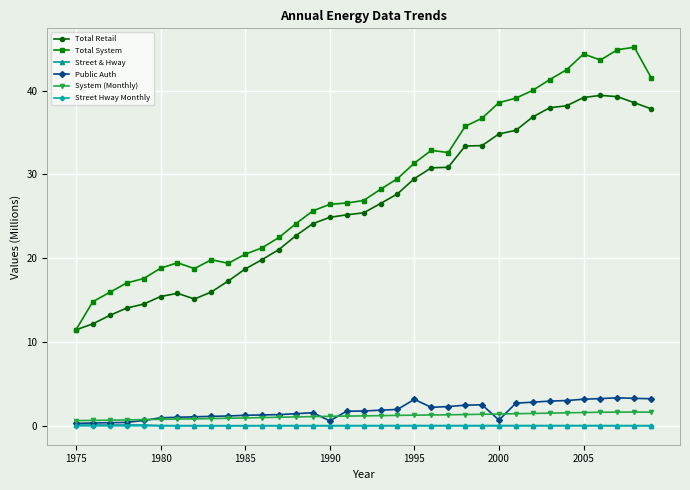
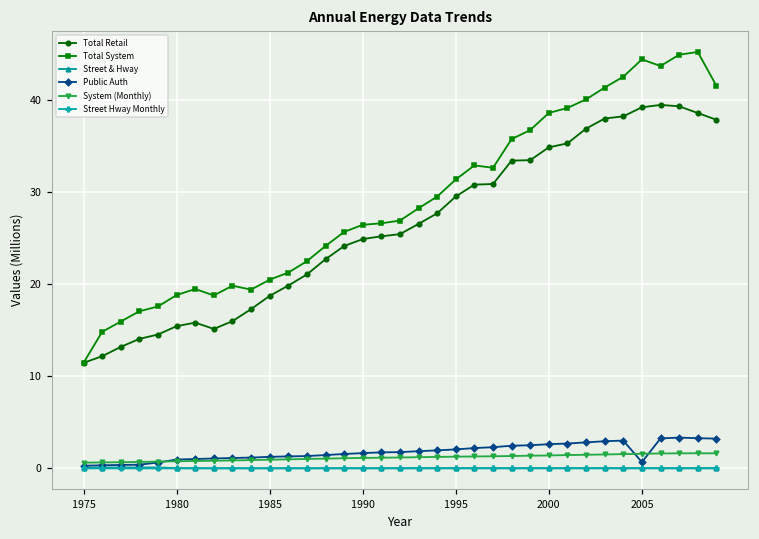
Public Auth, 1990: 1 -> 2
Public Auth, 1995: 3 -> 2
Public Auth, 2000: 1 -> 3
Public Auth, 2005: 3 -> 1
